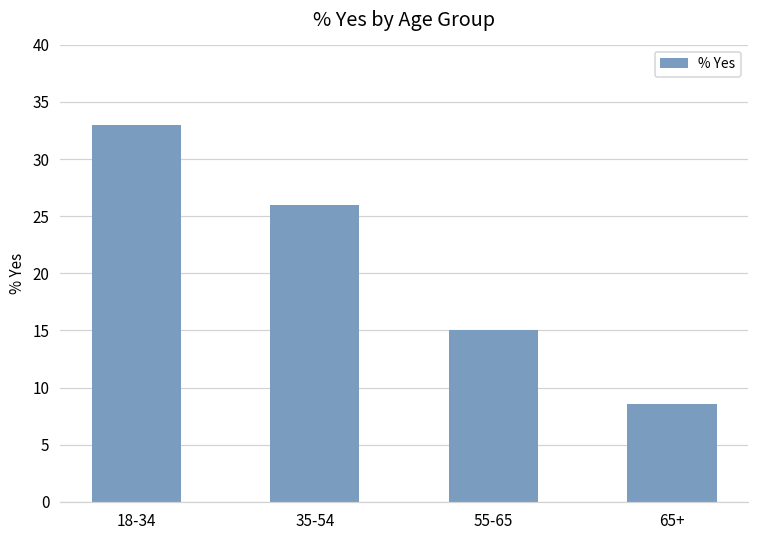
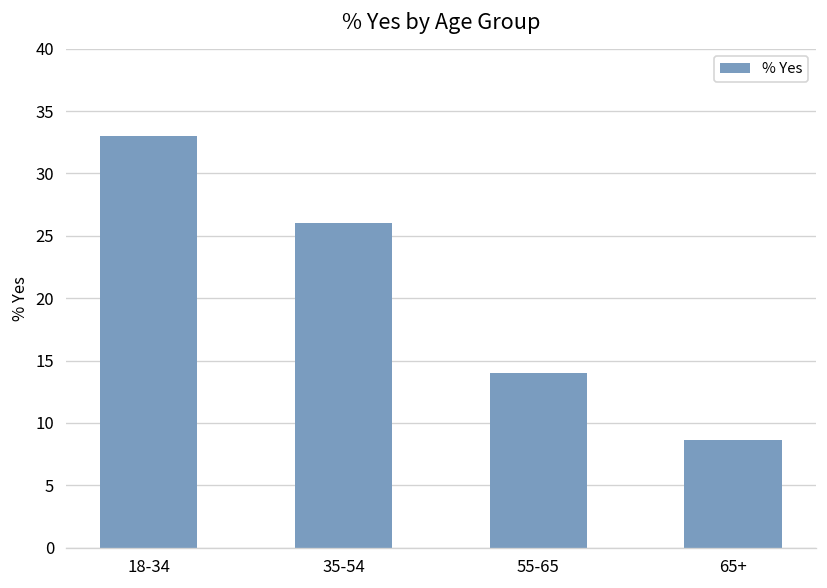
55-65: 15 -> 14
